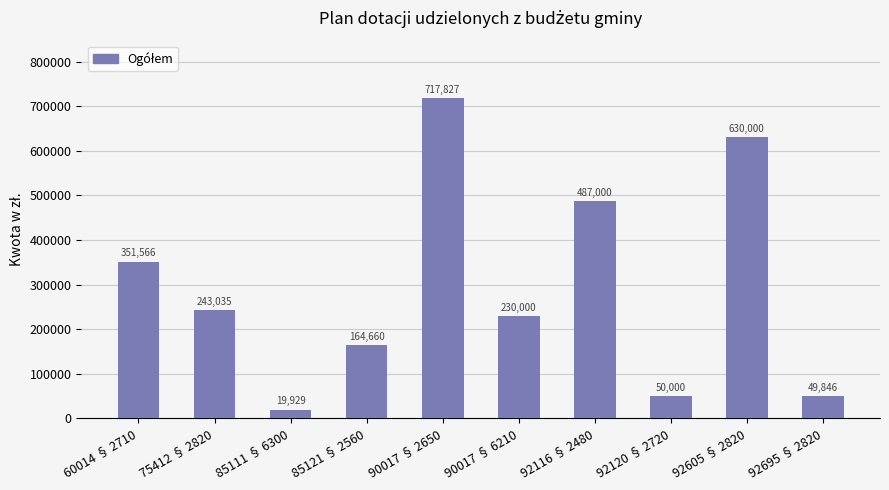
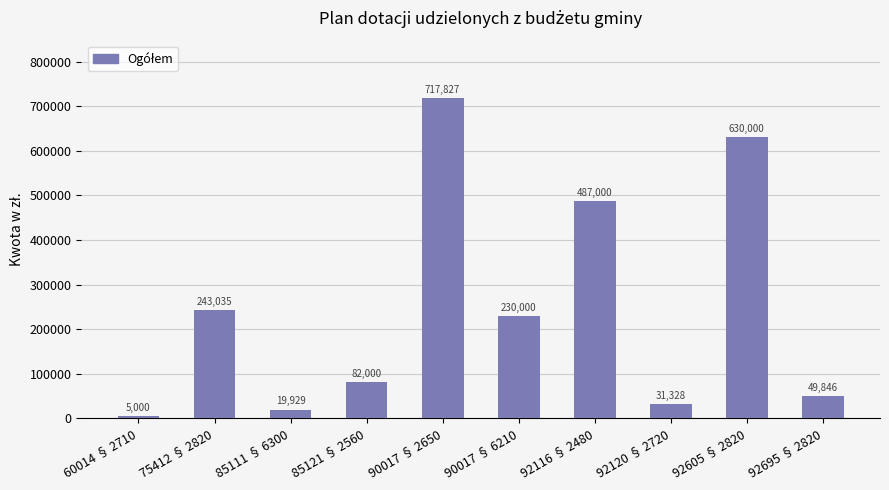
60014 § 2710: 351,566 -> 5,000
85121 § 2560: 164,660 -> 82,000
92120 § 2720: 50,000 -> 31,328
